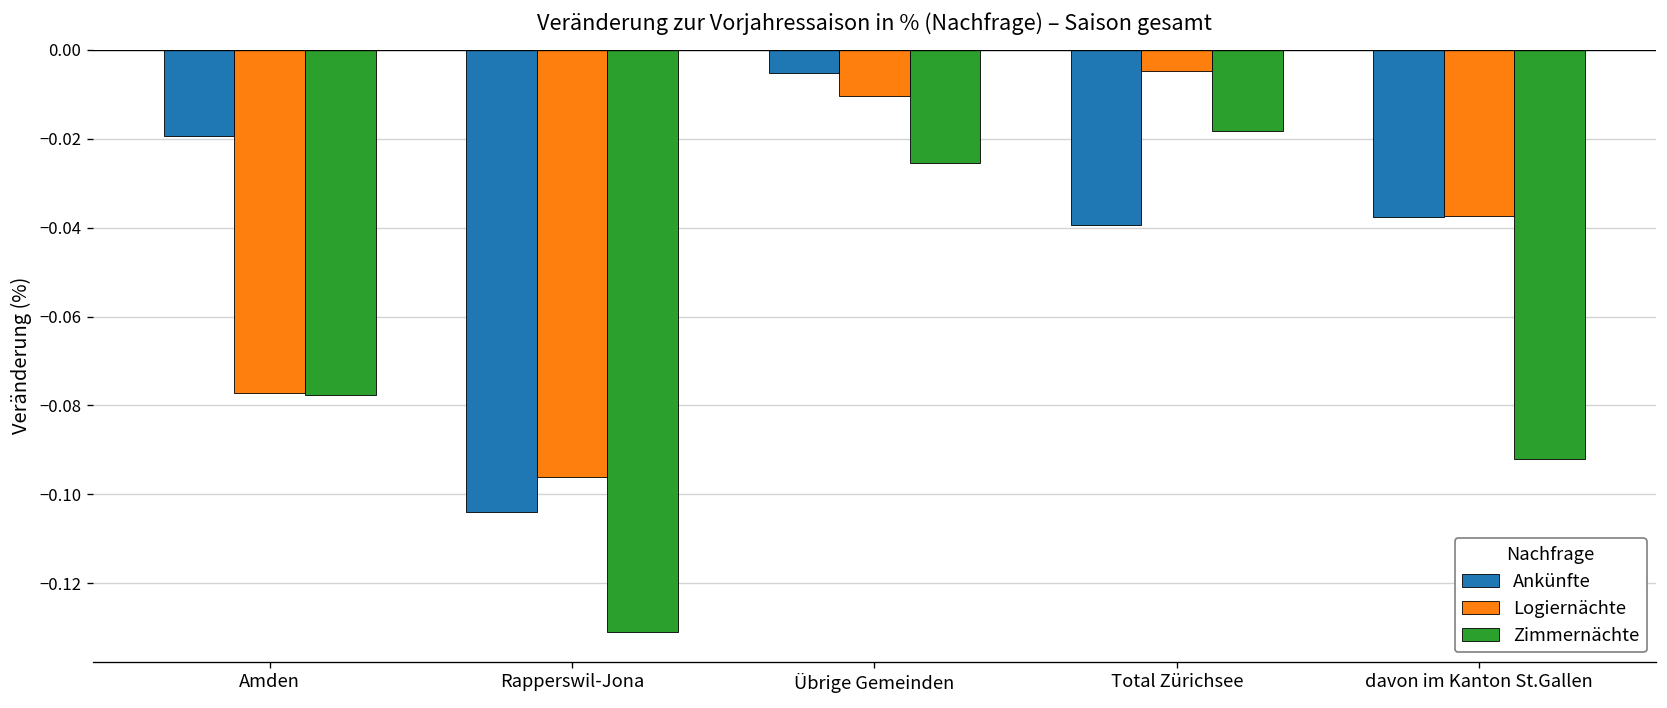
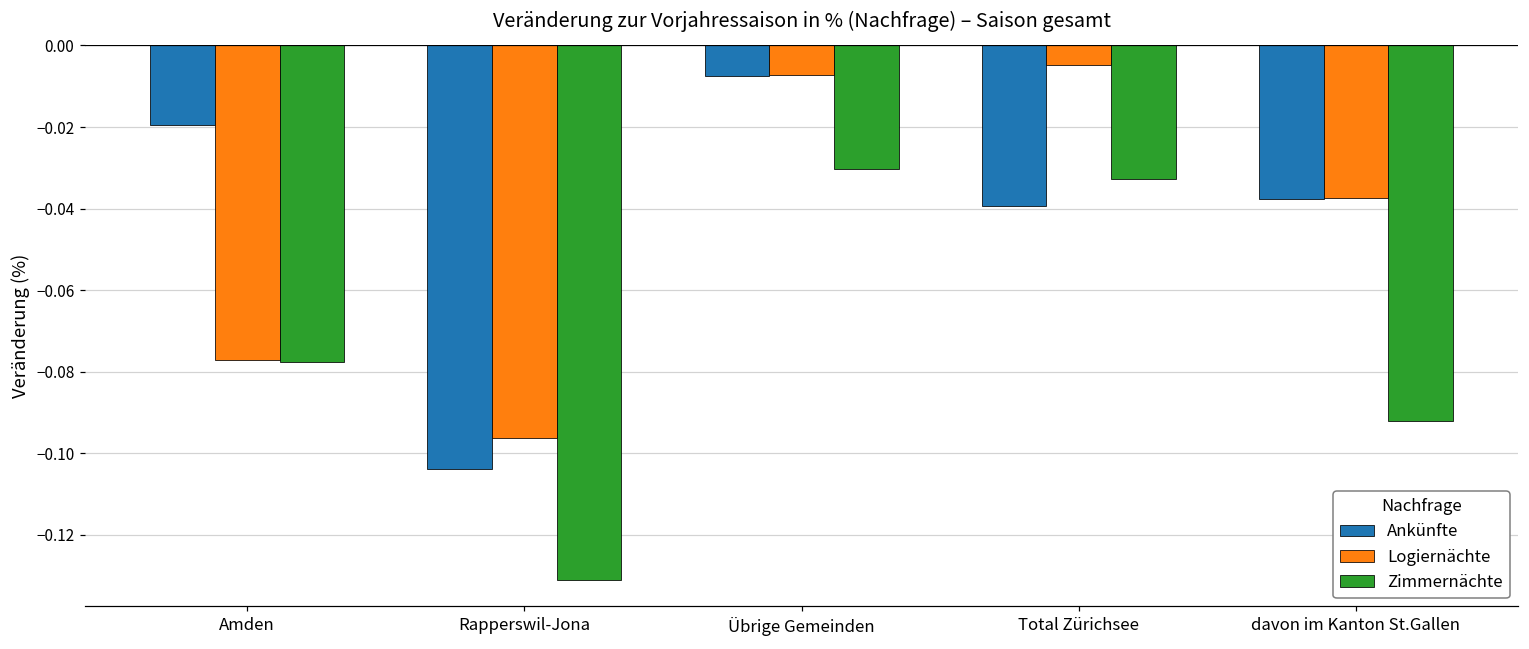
Ankünfte, Übrige Gemeinden: -0.005 -> -0.007
Logiernächte, Übrige Gemeinden: -0.010 -> -0.007
Zimmernächte, Übrige Gemeinden: -0.025 -> -0.030
Zimmernächte, Total Zürichsee: -0.018 -> -0.033
